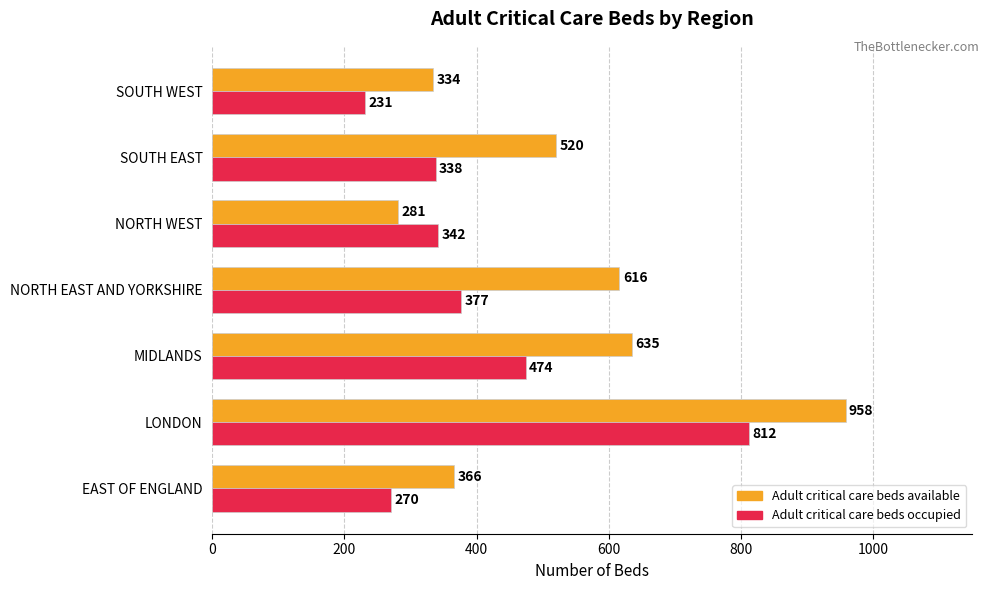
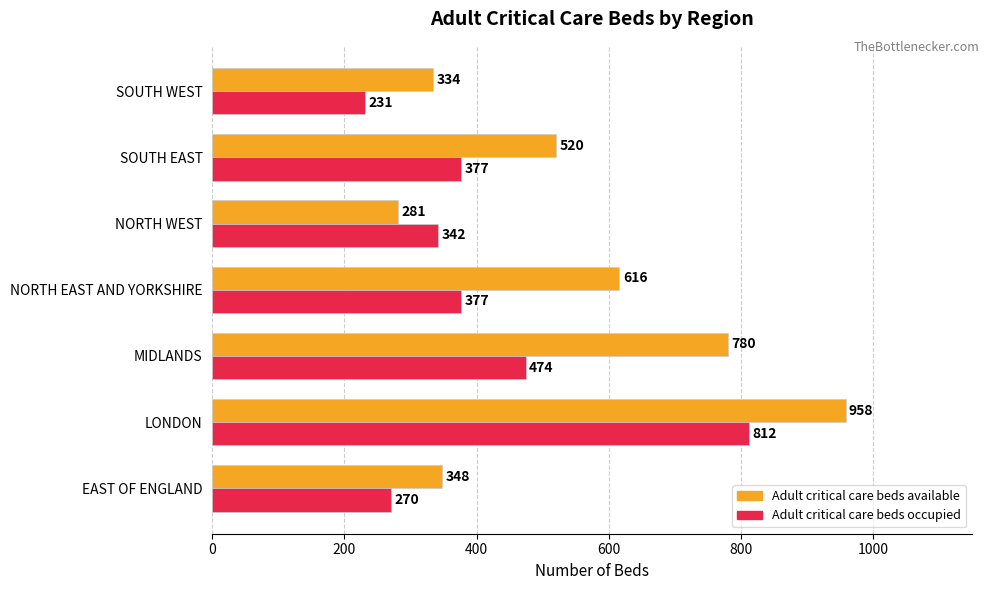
Adult critical care beds occupied, SOUTH EAST: 338 -> 377
Adult critical care beds available, MIDLANDS: 635 -> 780
Adult critical care beds available, EAST OF ENGLAND: 366 -> 348
